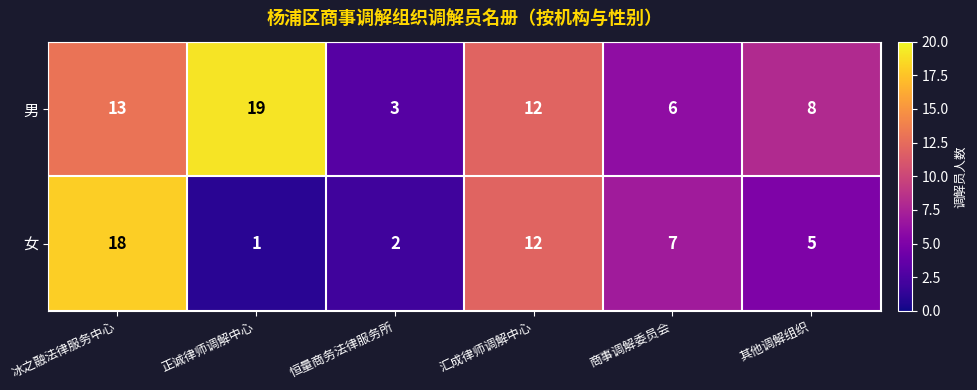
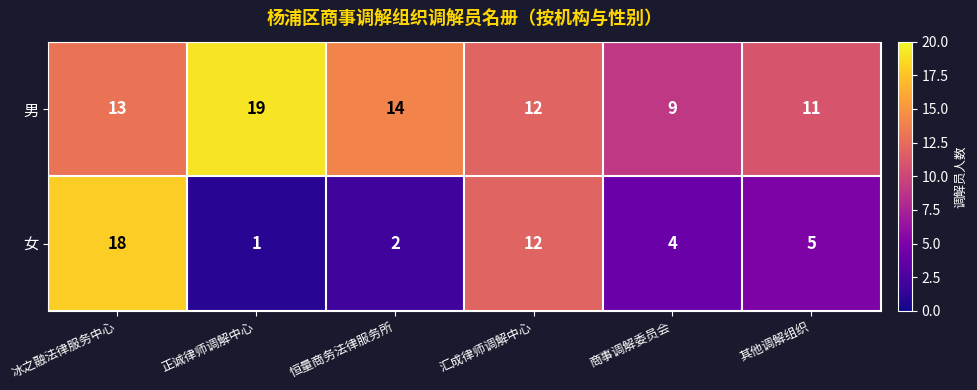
男, 恒量商务法律服务所: 3 -> 14
男, 商事调解委员会: 6 -> 9
男, 其他调解组织: 8 -> 11
女, 商事调解委员会: 7 -> 4
